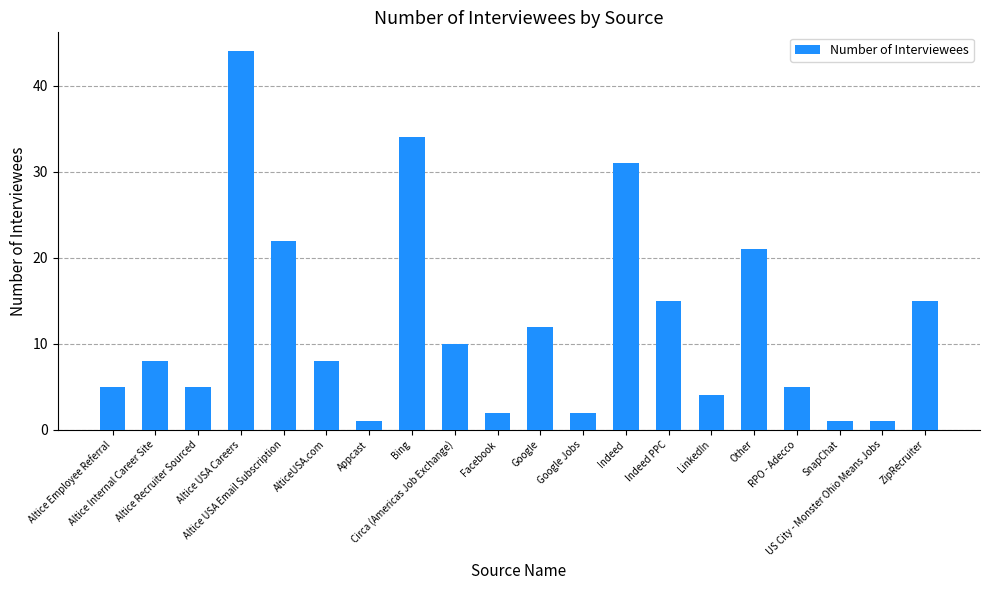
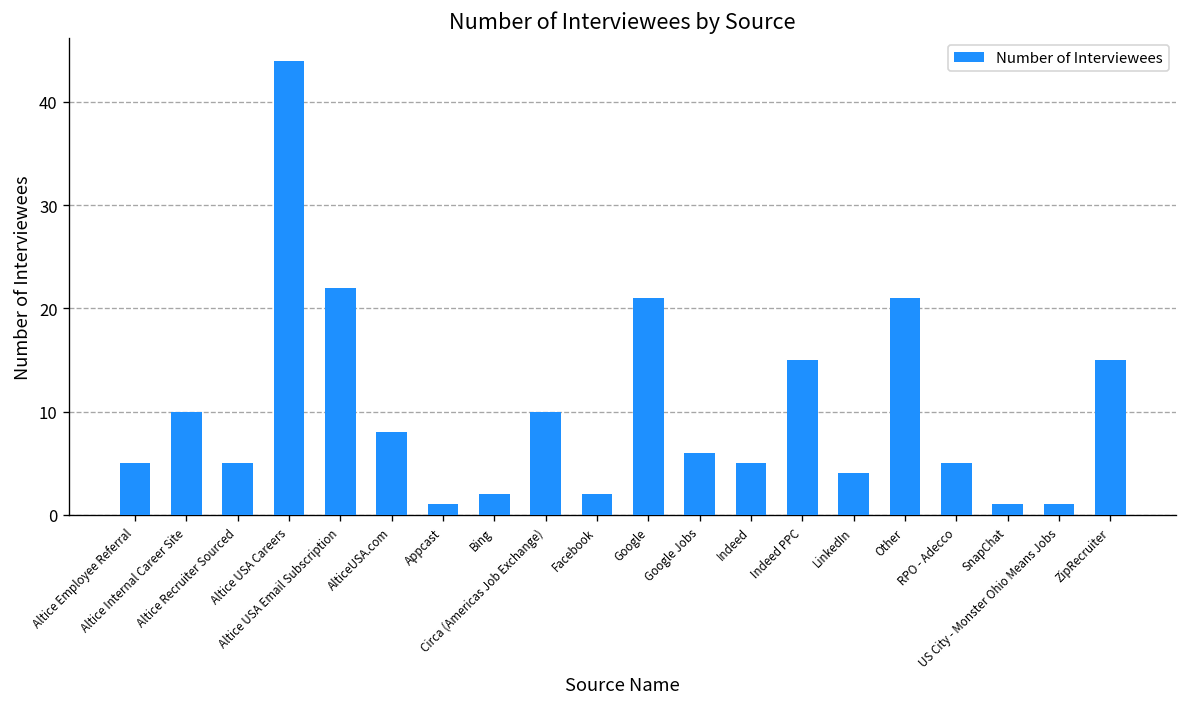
Altice Internal Career Site: 8 -> 10
Bing: 34 -> 2
Google: 12 -> 21
Google Jobs: 2 -> 6
Indeed: 31 -> 5
